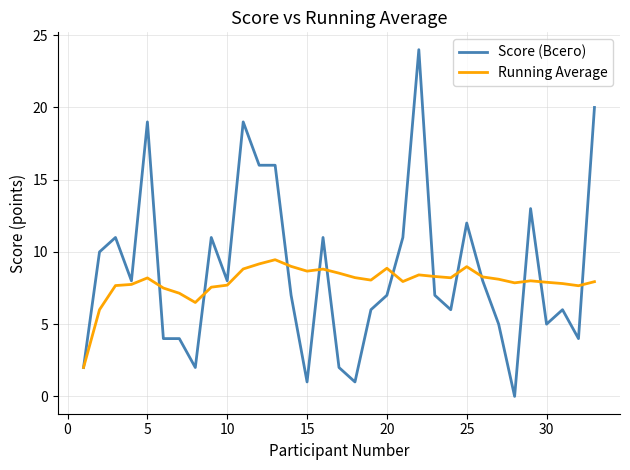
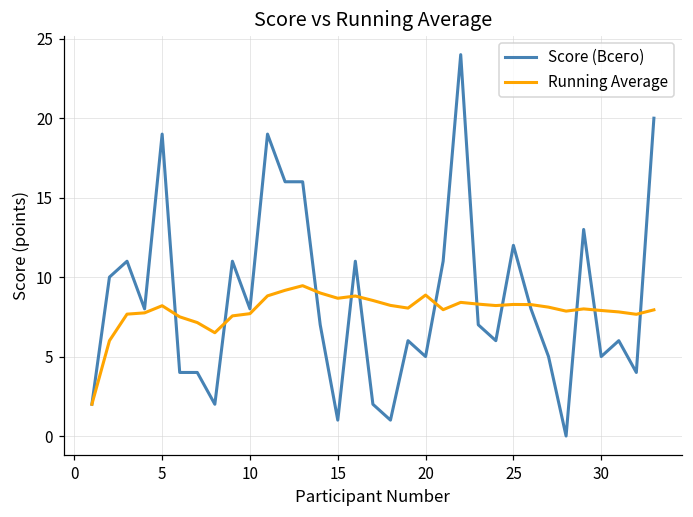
Score (Всего), 20: 7 -> 5
Running Average, 25: 9.0 -> 8.3
